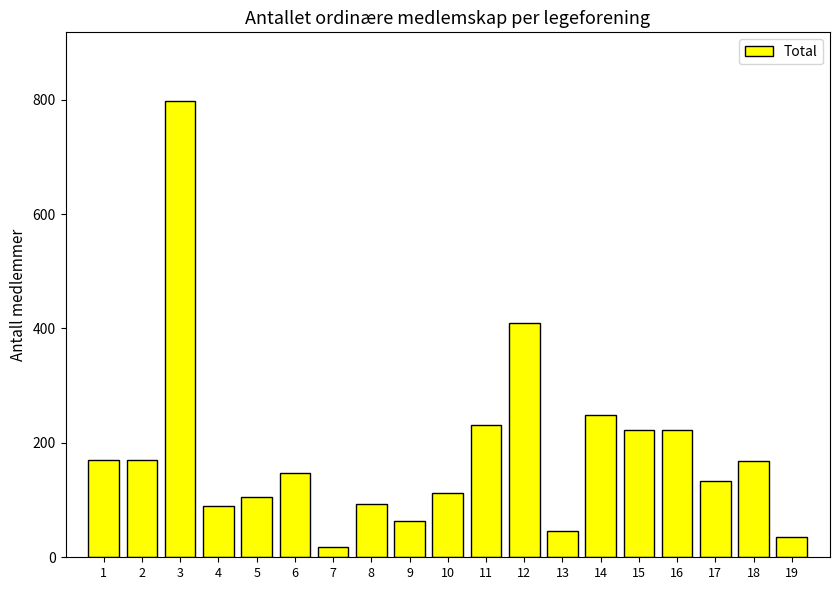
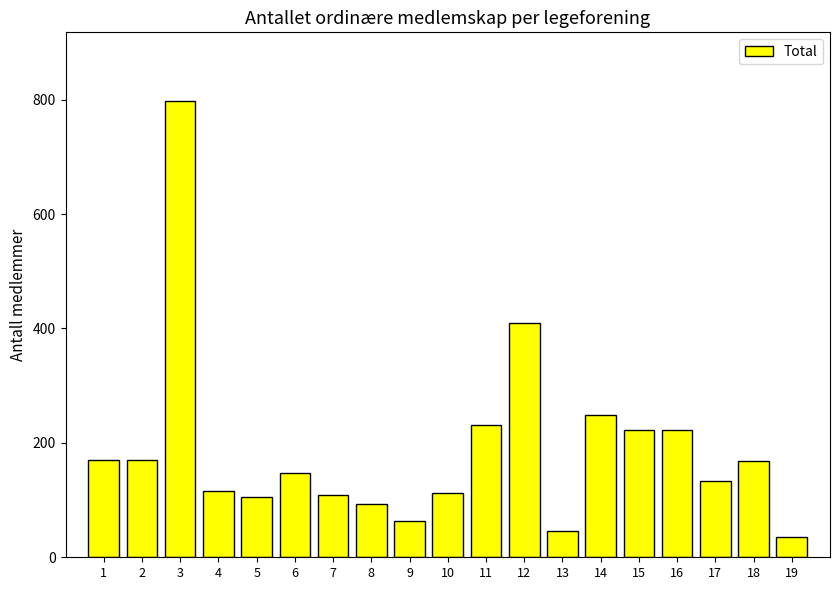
4: 90 -> 120
7: 20 -> 110
